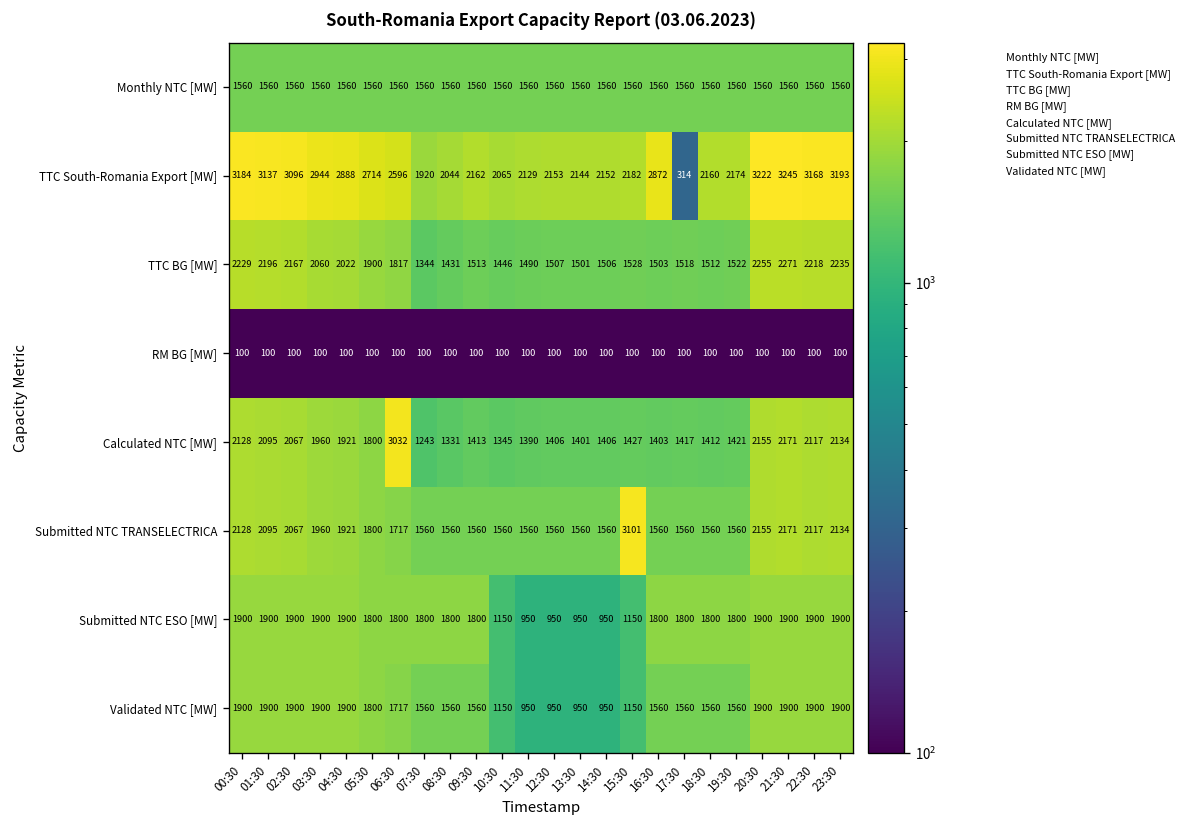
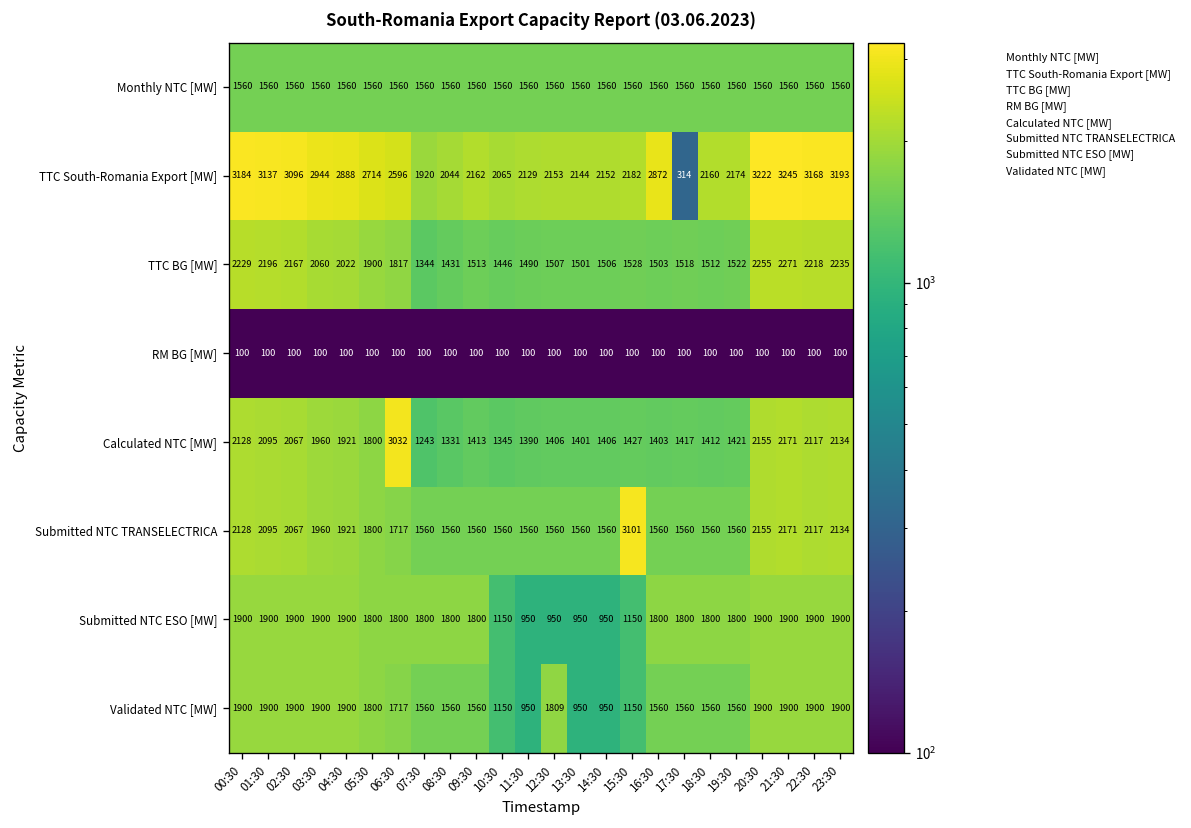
Validated NTC [MW], 12:30: 950 -> 1809
